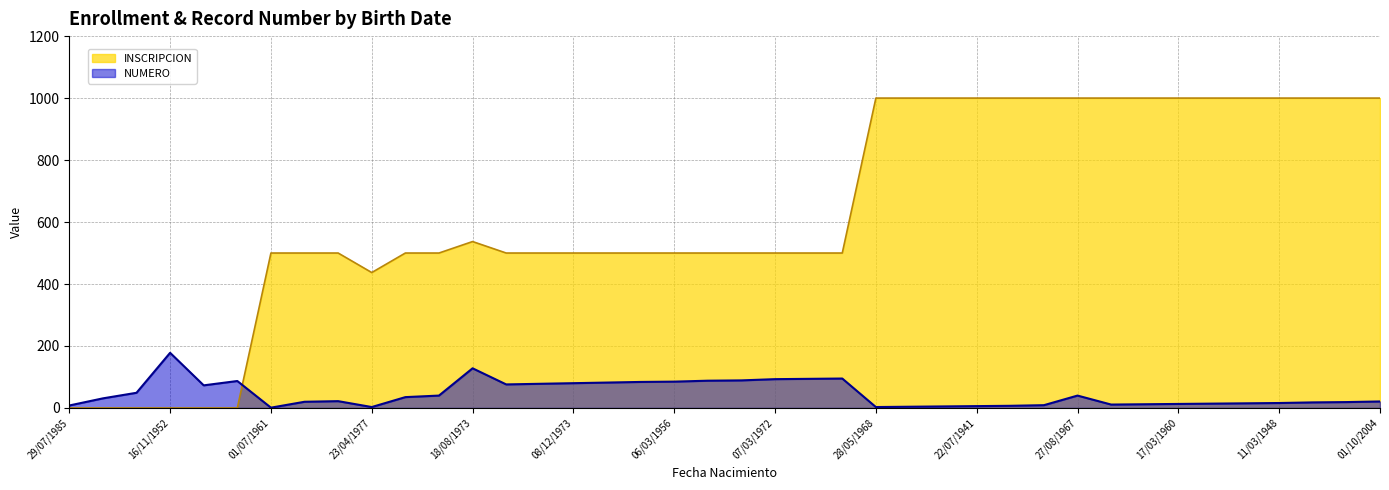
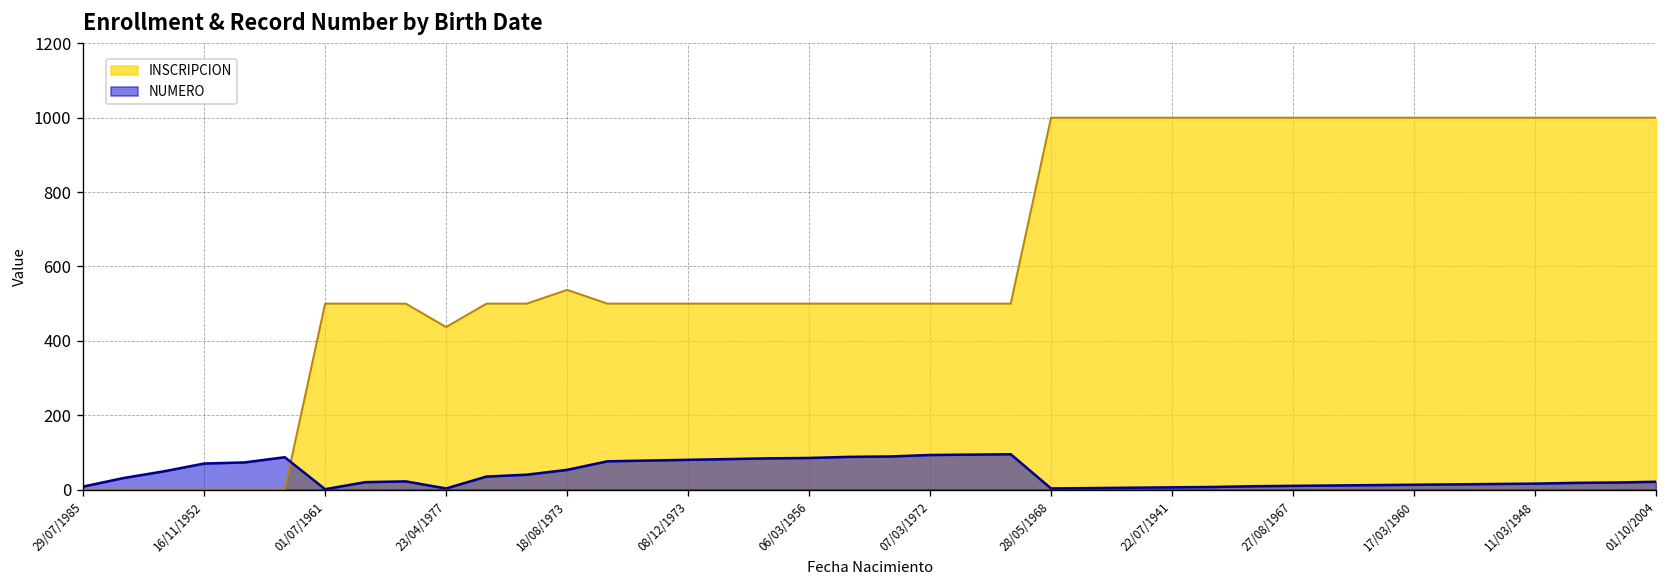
NUMERO, 16/11/1952: 180 -> 70
NUMERO, 18/08/1973: 130 -> 50
NUMERO, 27/08/1967: 40 -> 10
